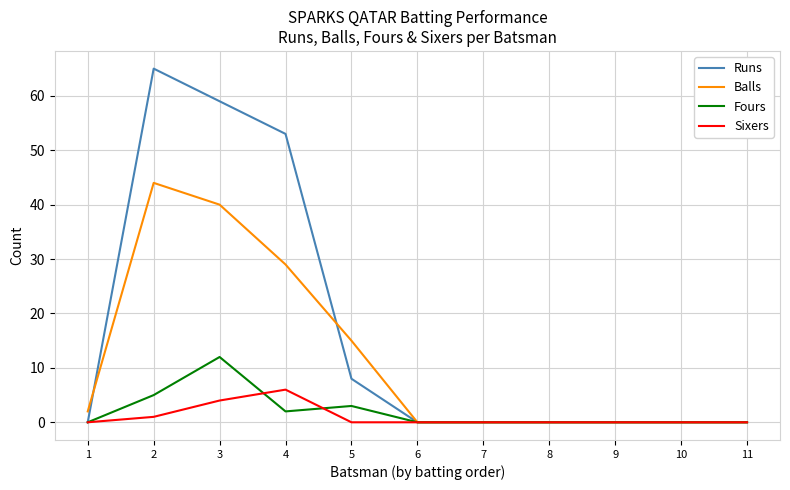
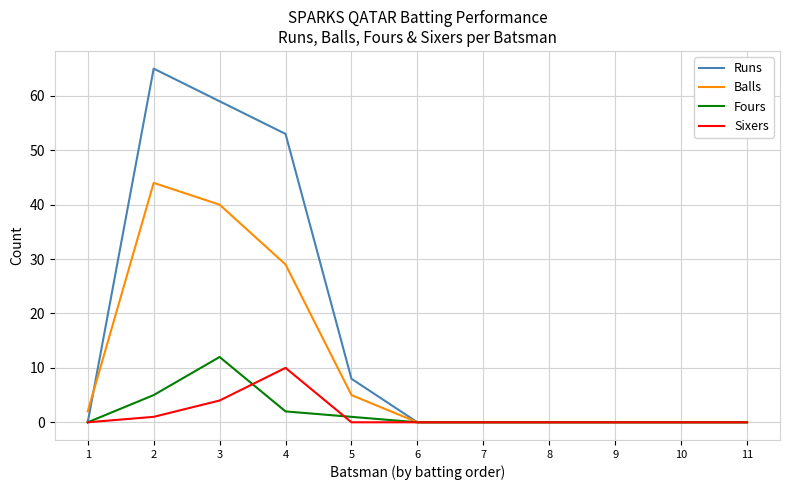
Sixers, 4: 6 -> 10
Balls, 5: 15 -> 5
Fours, 5: 3 -> 1
